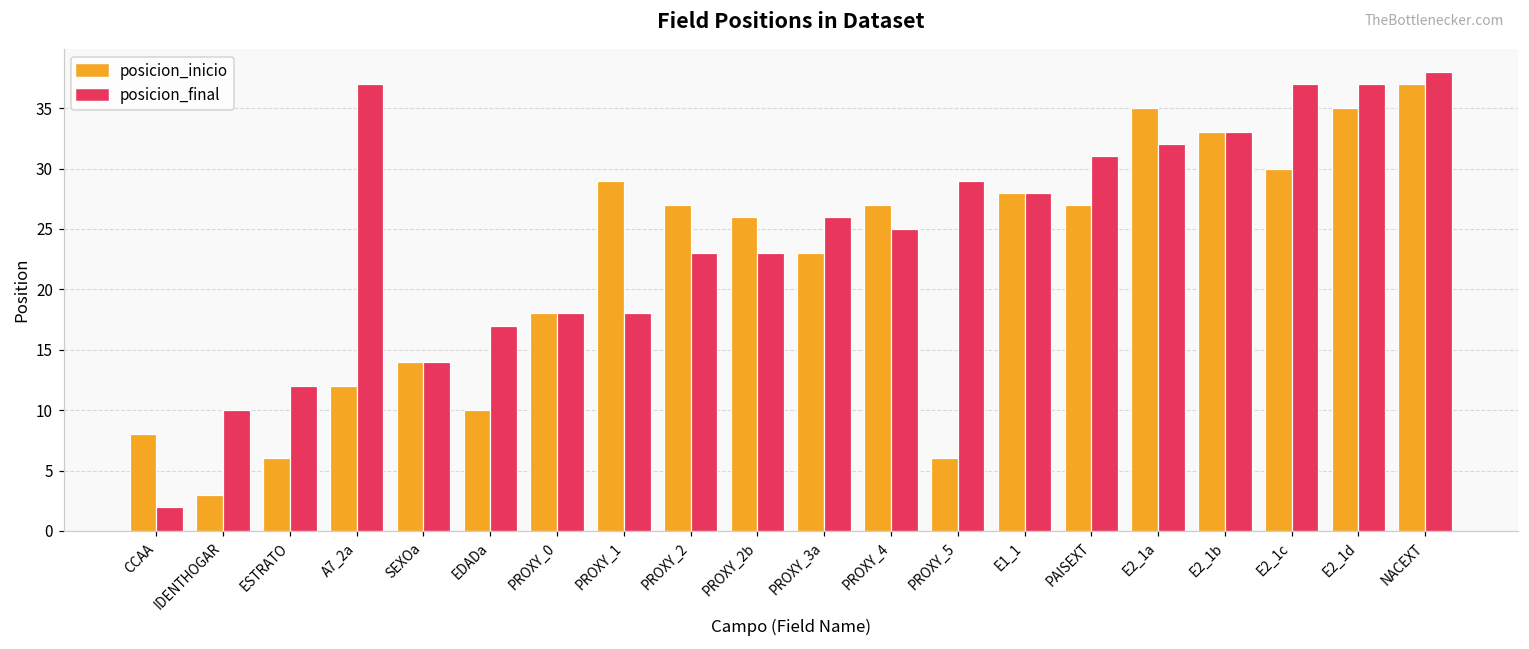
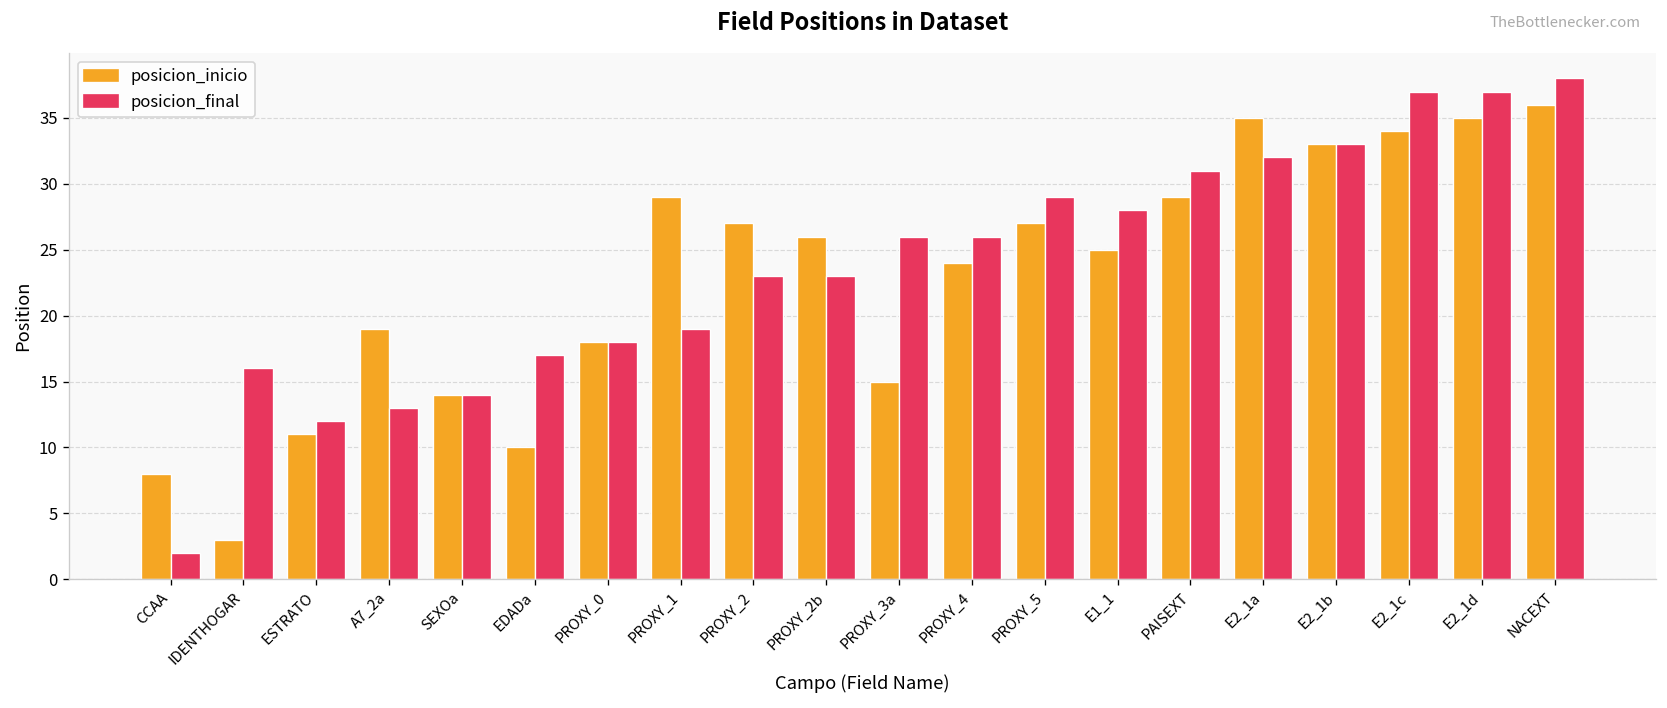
posicion_final, IDENTHOGAR: 10 -> 16
posicion_inicio, ESTRATO: 6 -> 11
posicion_inicio, A7_2a: 12 -> 19
posicion_final, A7_2a: 37 -> 13
posicion_final, PROXY_1: 18 -> 19
posicion_inicio, PROXY_3a: 23 -> 15
posicion_inicio, PROXY_4: 27 -> 24
posicion_final, PROXY_4: 25 -> 26
posicion_inicio, PROXY_5: 6 -> 27
posicion_inicio, E1_1: 28 -> 25
posicion_inicio, PAISEXT: 27 -> 29
posicion_inicio, E2_1c: 30 -> 34
posicion_inicio, NACEXT: 37 -> 36
